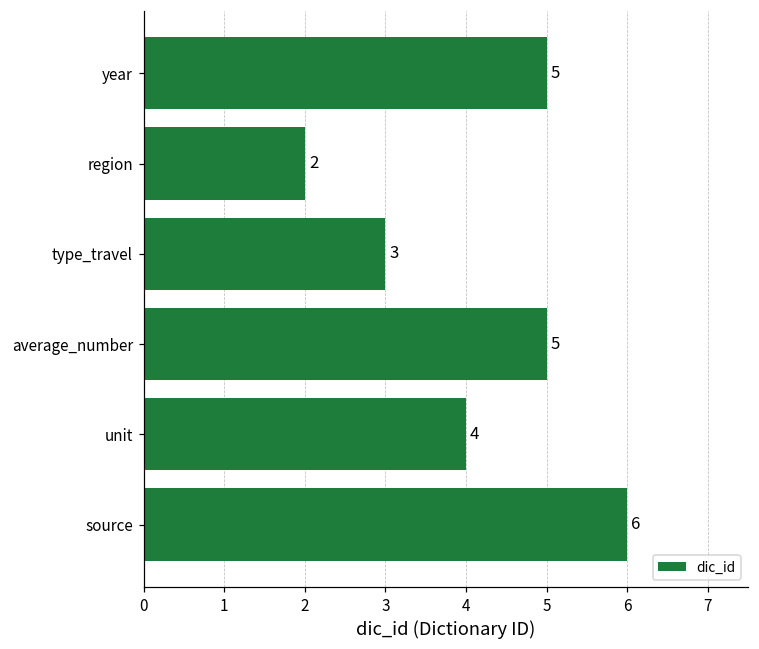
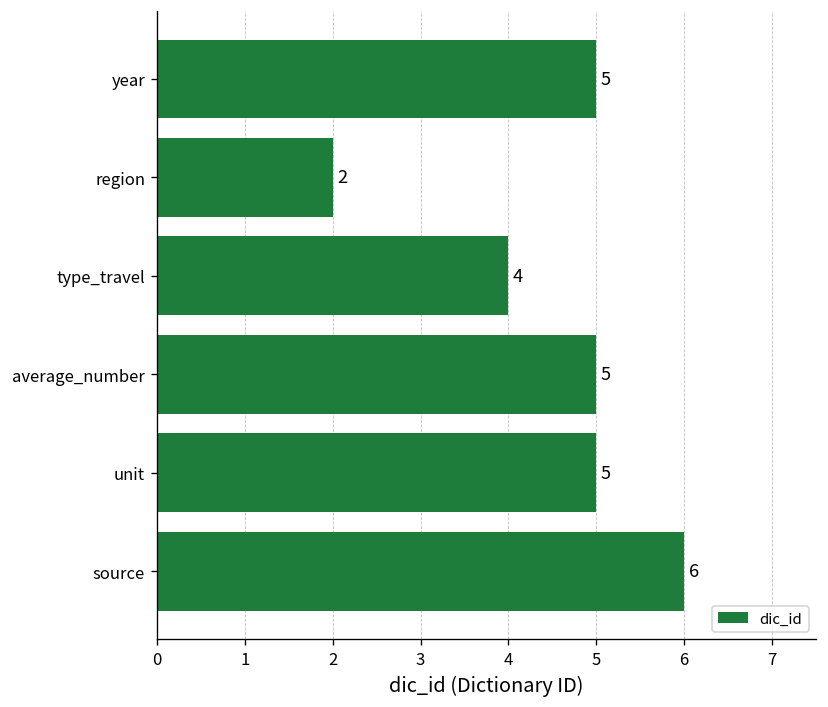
type_travel: 3 -> 4
unit: 4 -> 5
